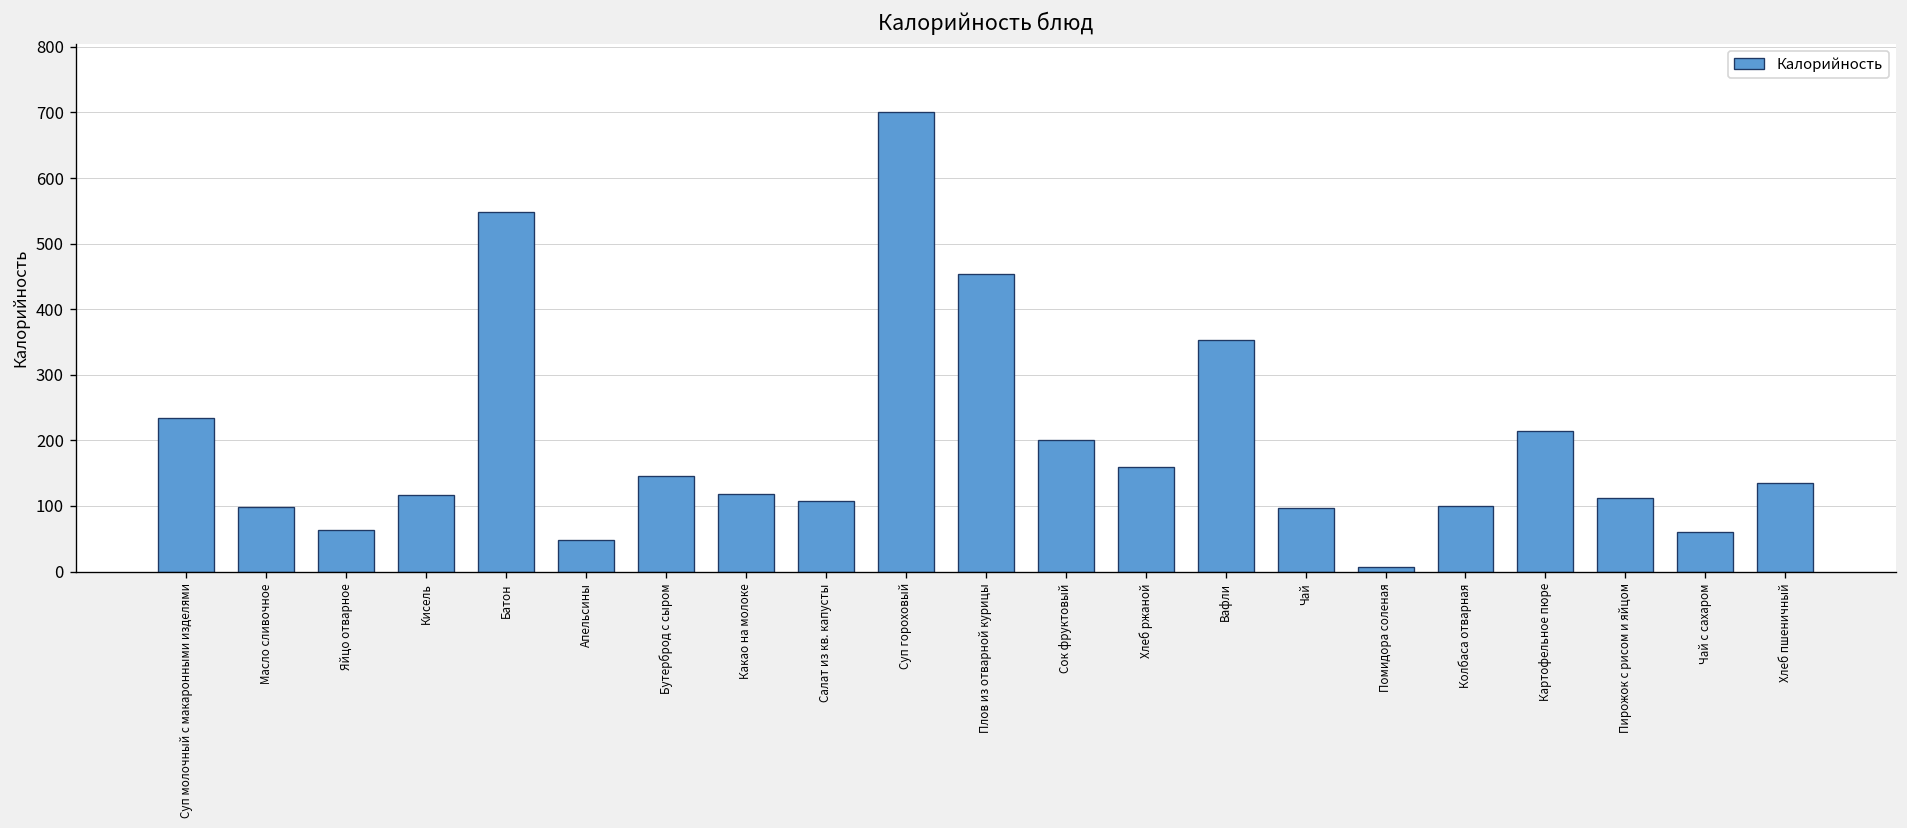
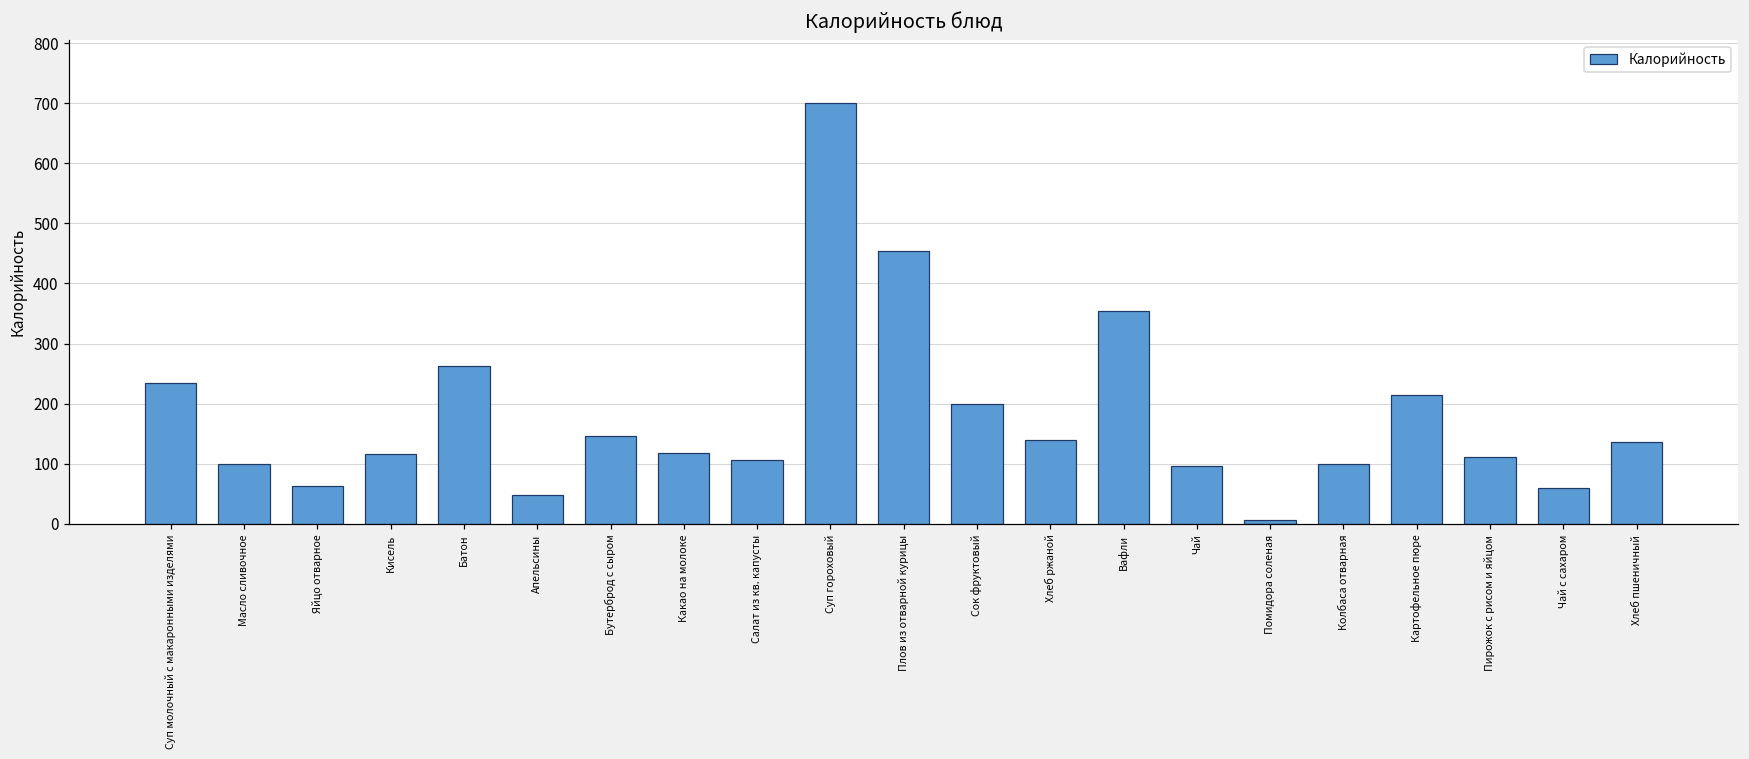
Батон: 550 -> 260
Хлеб ржаной: 160 -> 140
